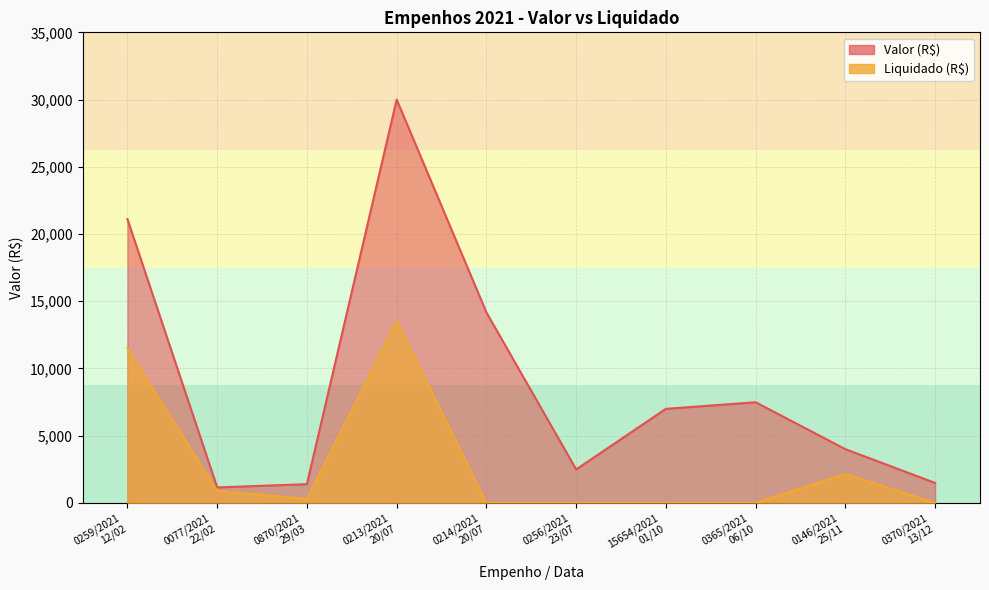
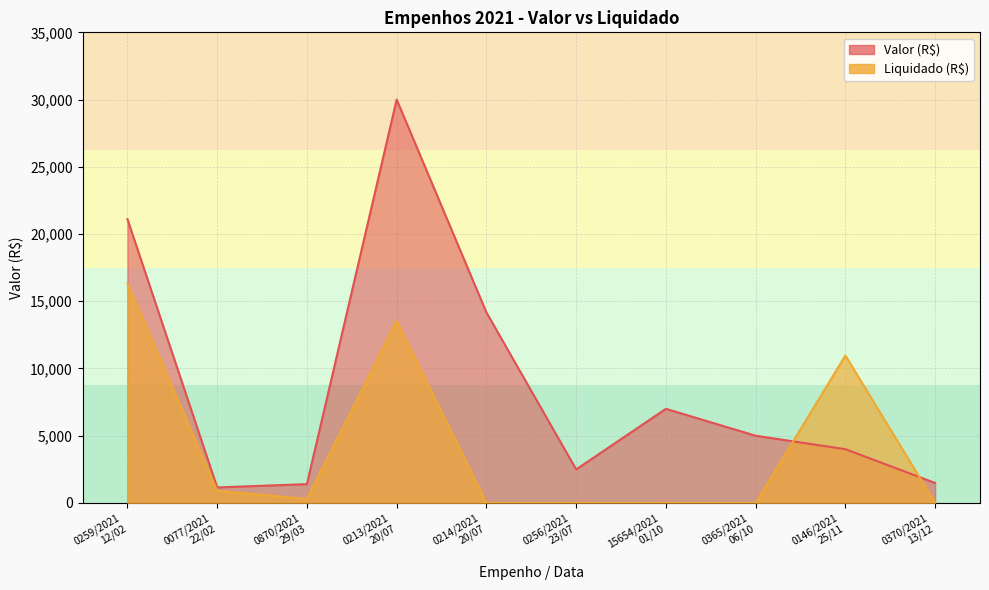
Liquidado (R$), 0259/2021 12/02: 11,500 -> 16,300
Valor (R$), 0365/2021 06/10: 7,500 -> 5,000
Liquidado (R$), 0146/2021 25/11: 2,200 -> 11,000
